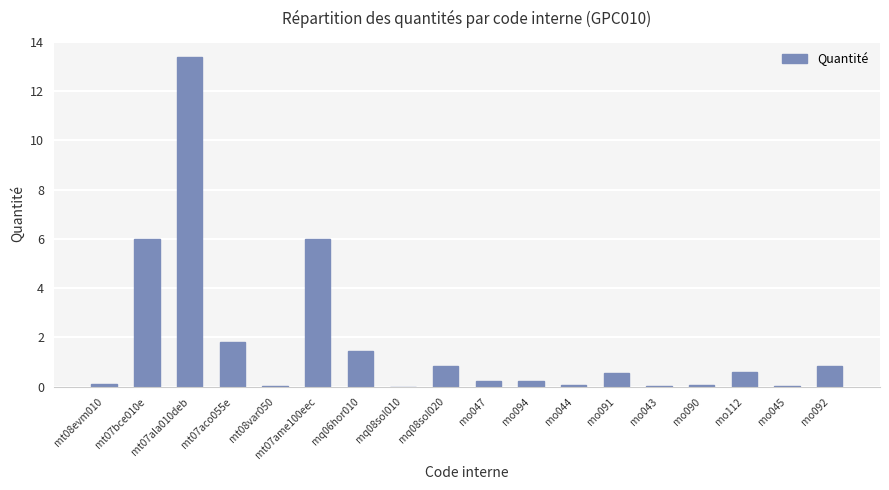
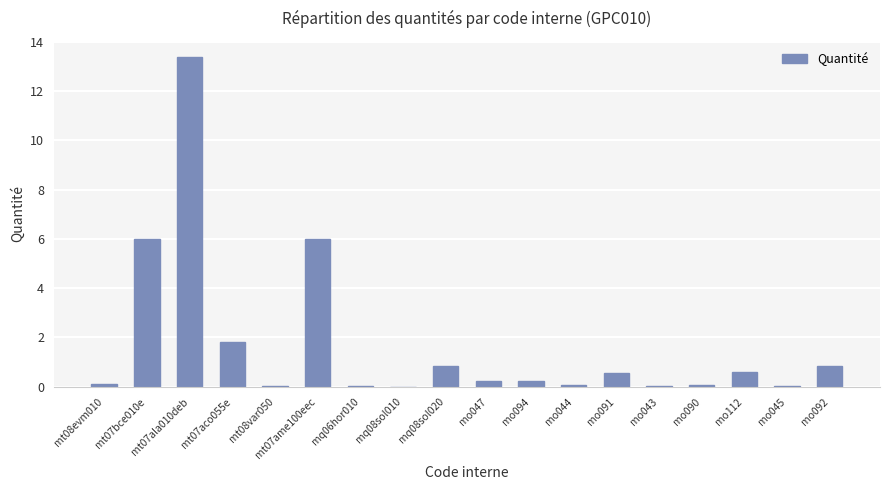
mq06hor010: 1.5 -> 0.0
